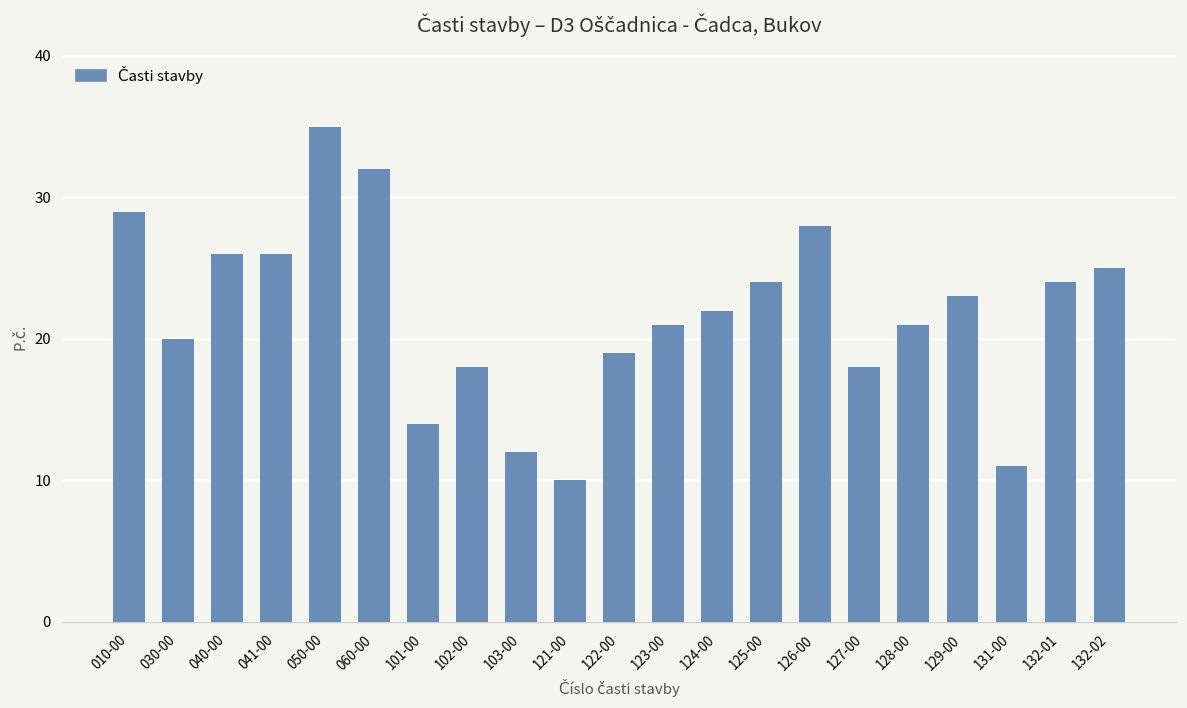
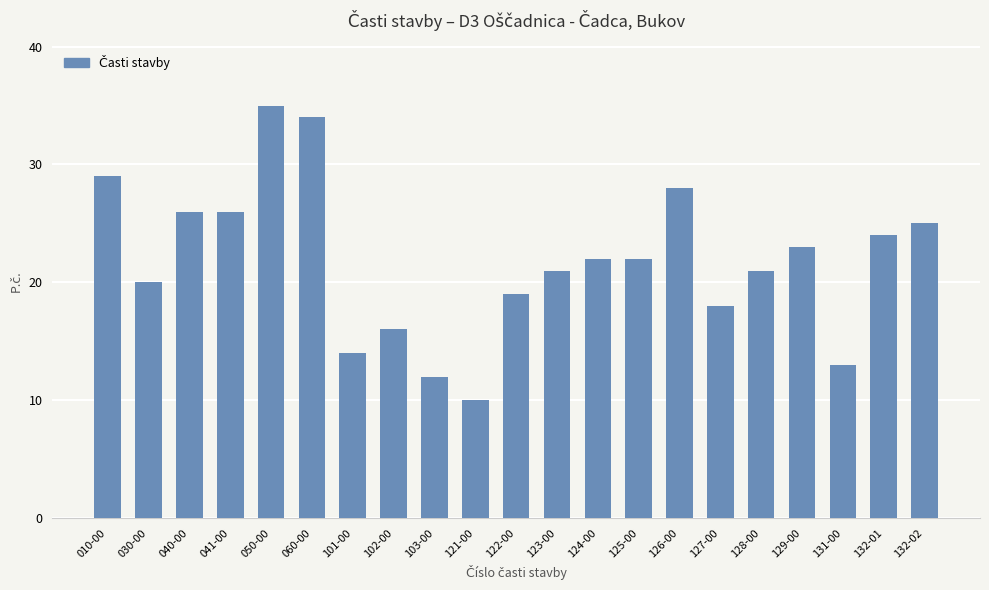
060-00: 32 -> 34
102-00: 18 -> 16
125-00: 24 -> 22
131-00: 11 -> 13
